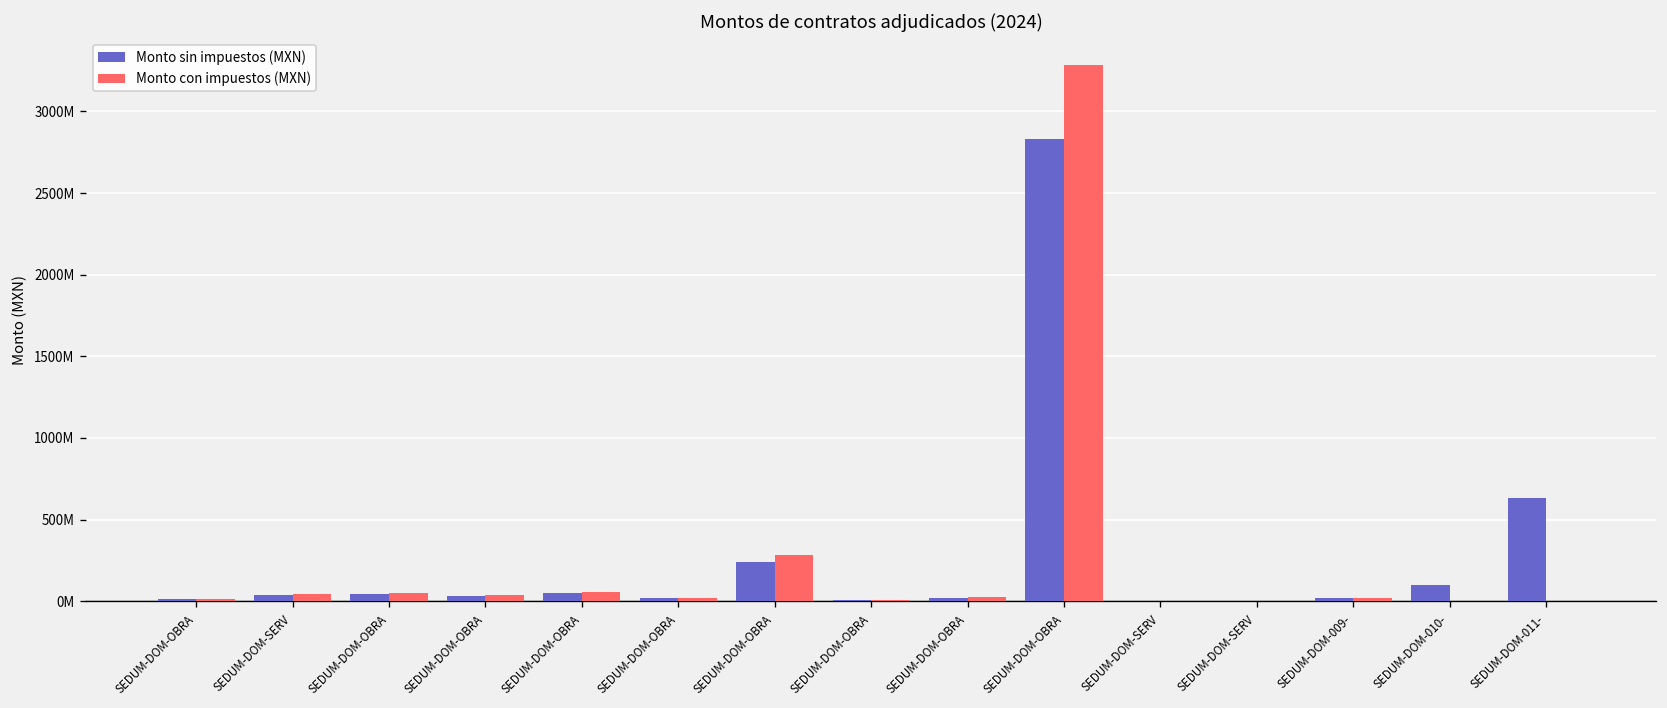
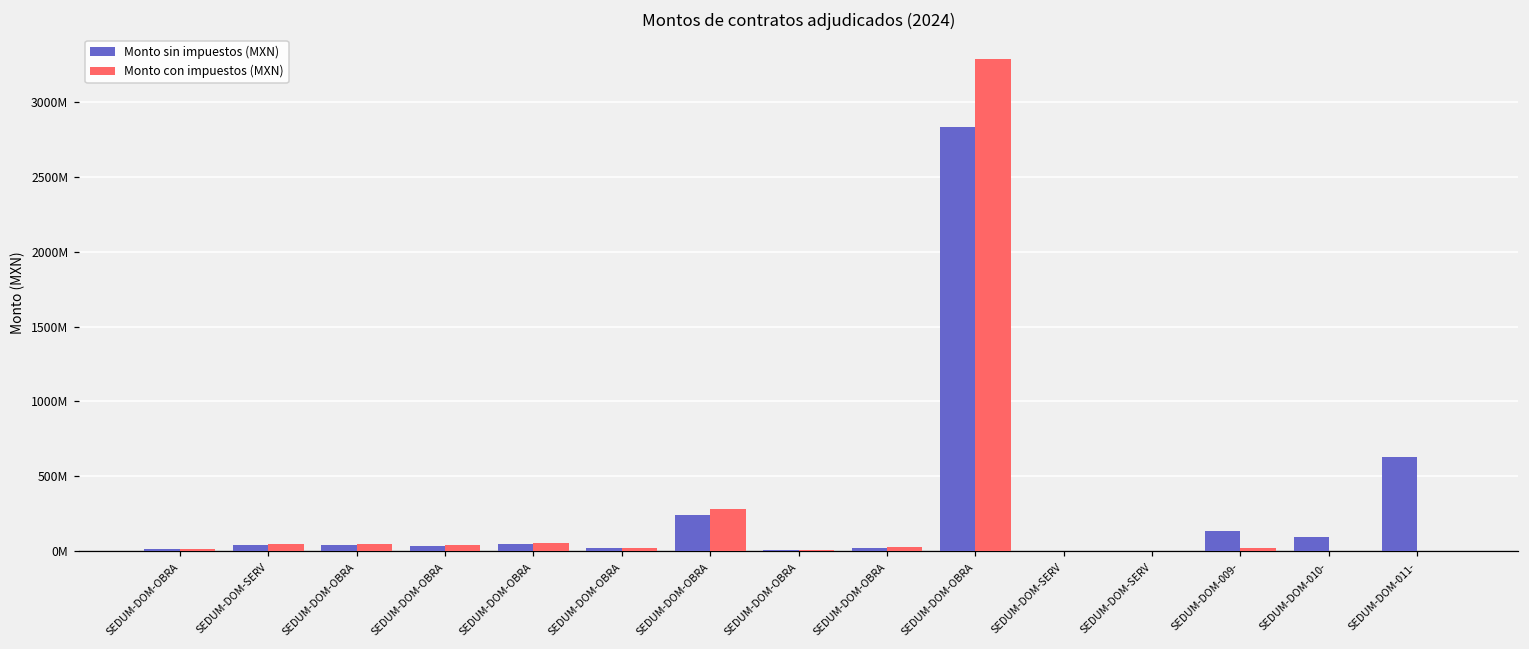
Monto sin impuestos (MXN), SEDUM-DOM-009-: 20000000 -> 140000000
